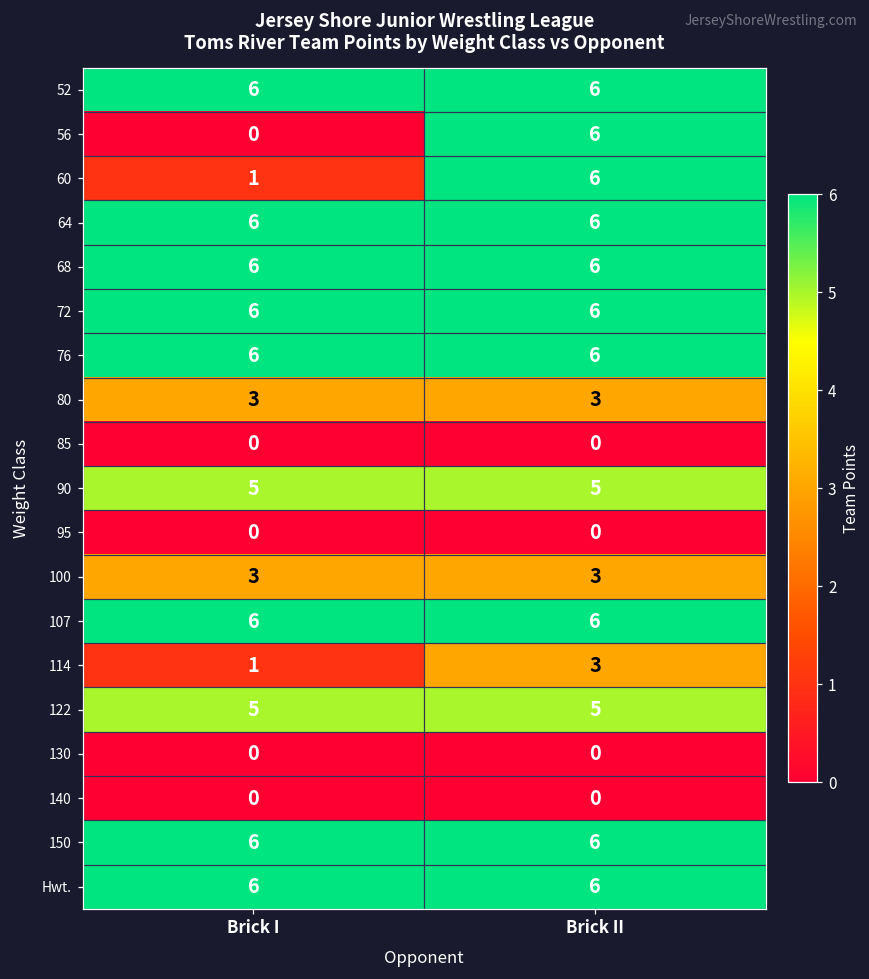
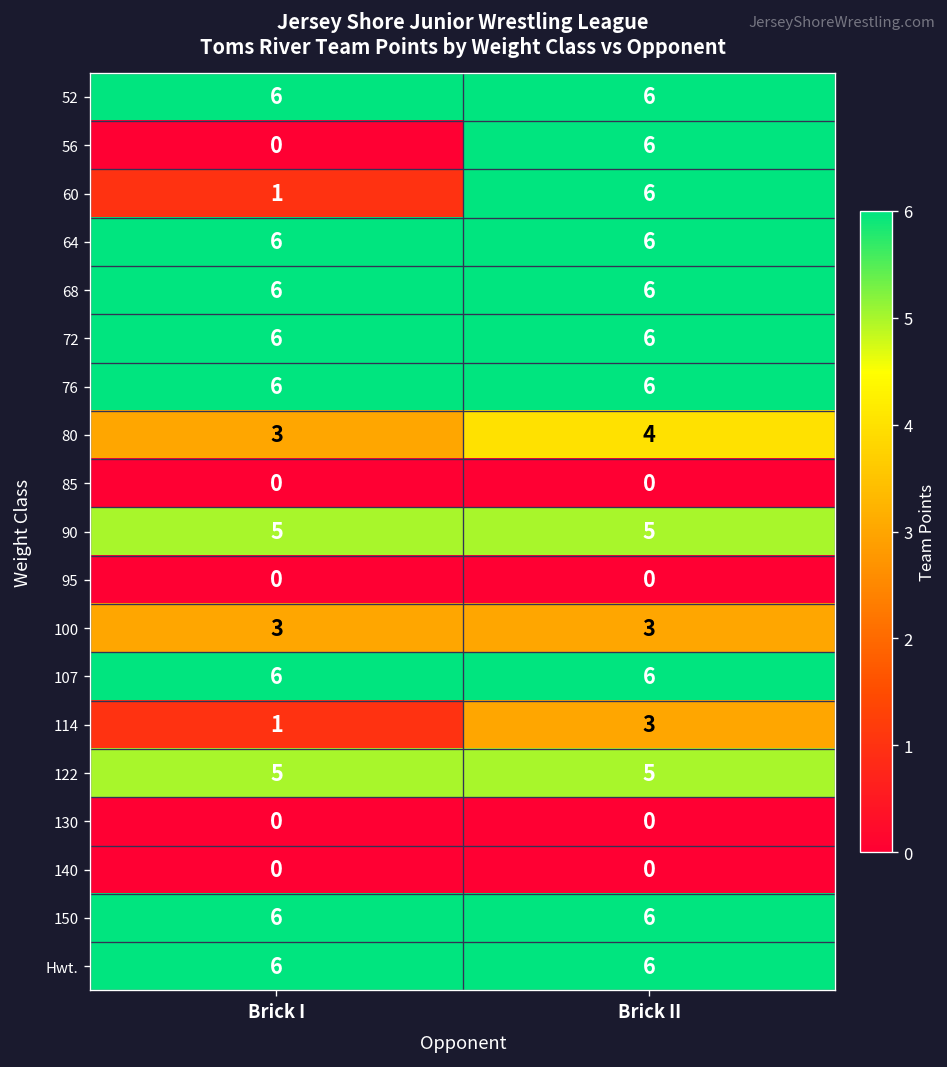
80, Brick II: 3 -> 4
